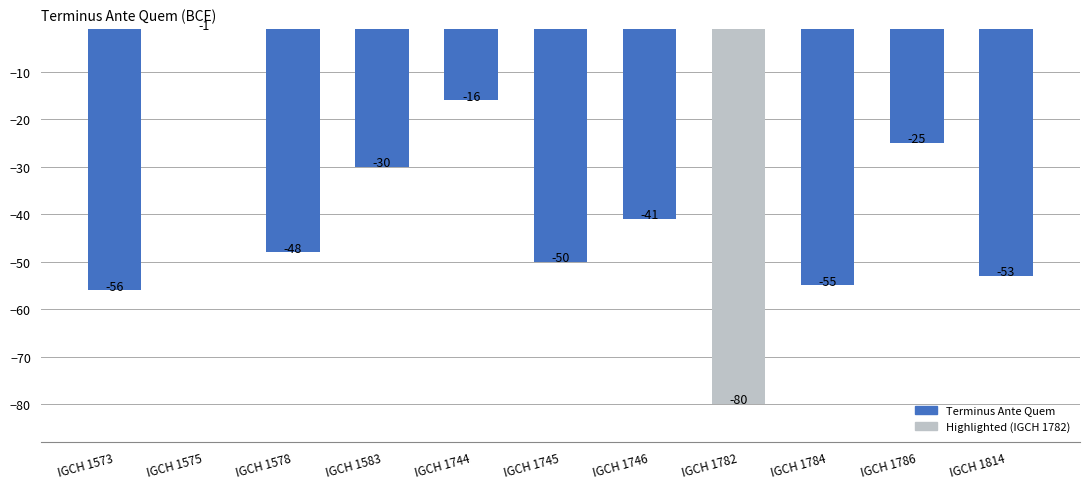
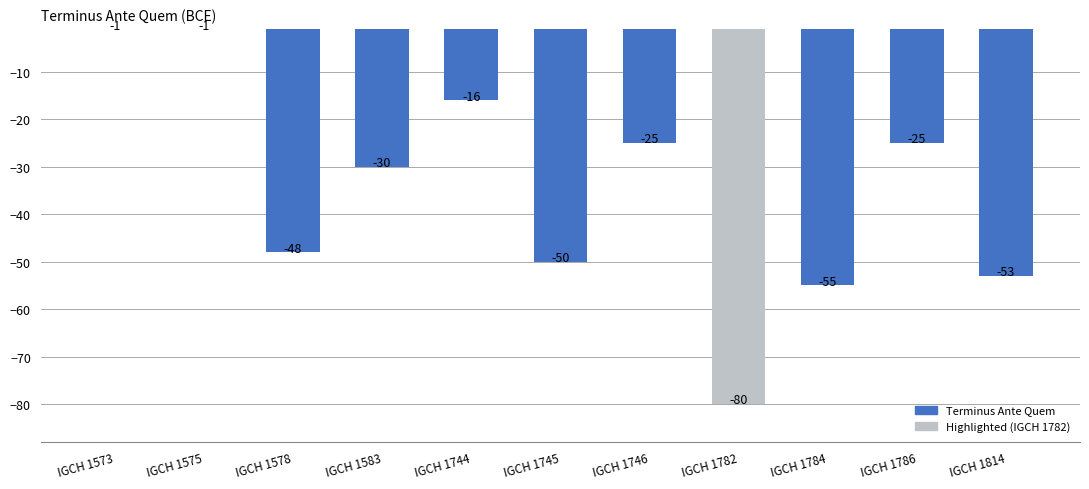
IGCH 1573: -56 -> -1
IGCH 1746: -41 -> -25
